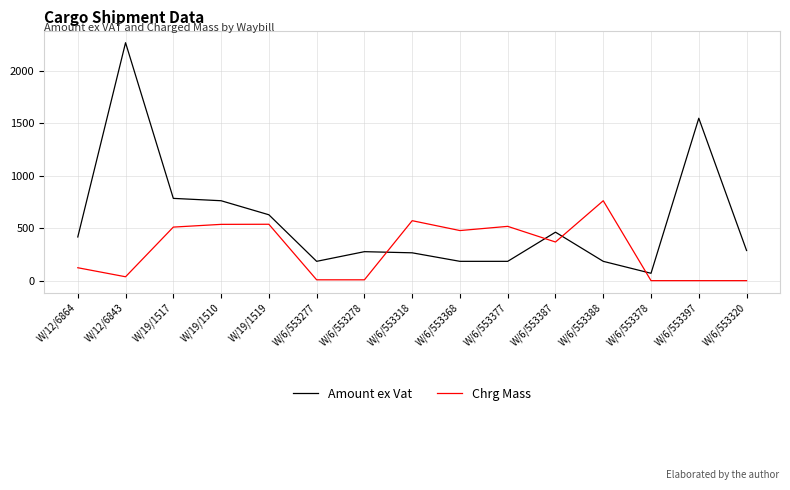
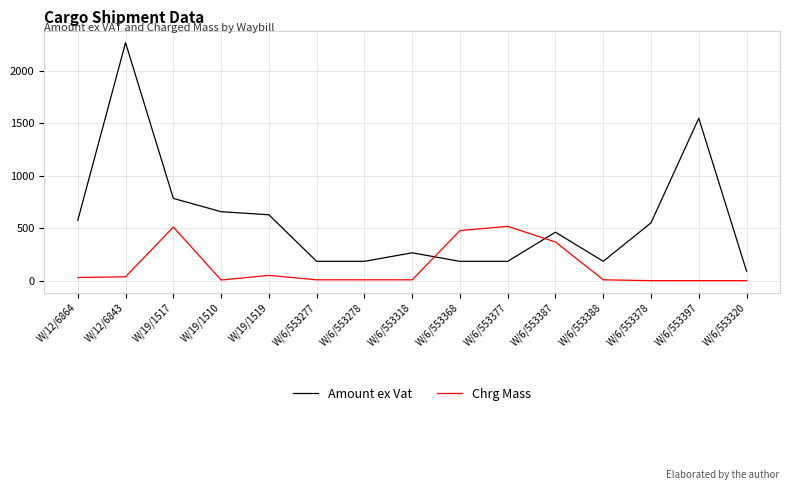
Amount ex Vat, W/12/6864: 420 -> 580
Chrg Mass, W/12/6864: 130 -> 30
Amount ex Vat, W/19/1510: 760 -> 660
Chrg Mass, W/19/1510: 540 -> 10
Chrg Mass, W/19/1519: 540 -> 50
Amount ex Vat, W/6/553278: 280 -> 190
Chrg Mass, W/6/553318: 570 -> 10
Chrg Mass, W/6/553388: 760 -> 10
Amount ex Vat, W/6/553378: 70 -> 550
Amount ex Vat, W/6/553320: 290 -> 90
